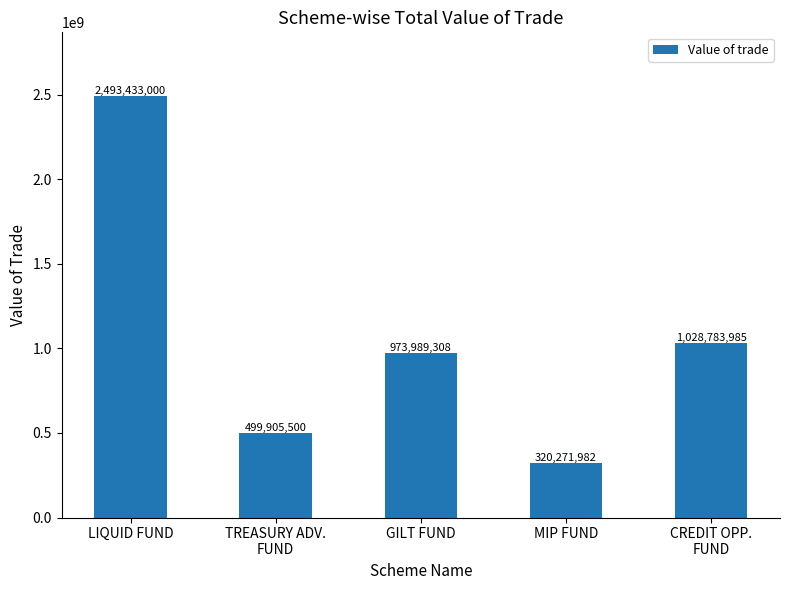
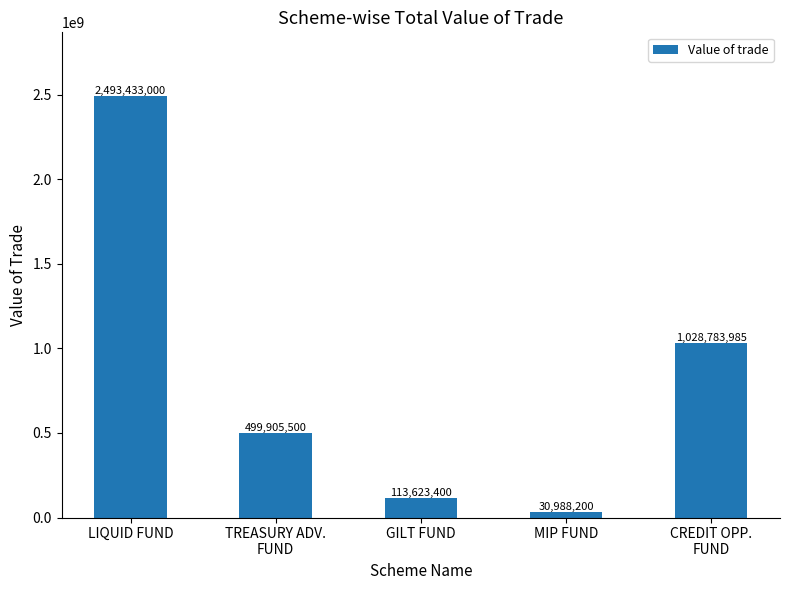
GILT FUND: 973,989,308 -> 113,623,400
MIP FUND: 320,271,982 -> 30,988,200
